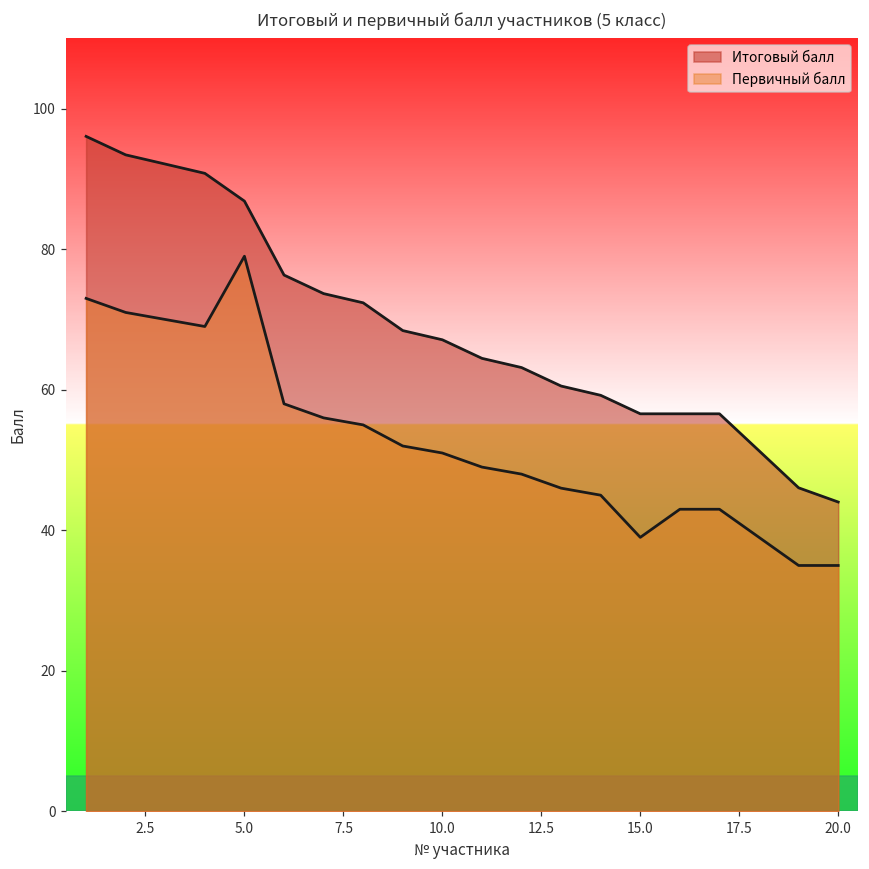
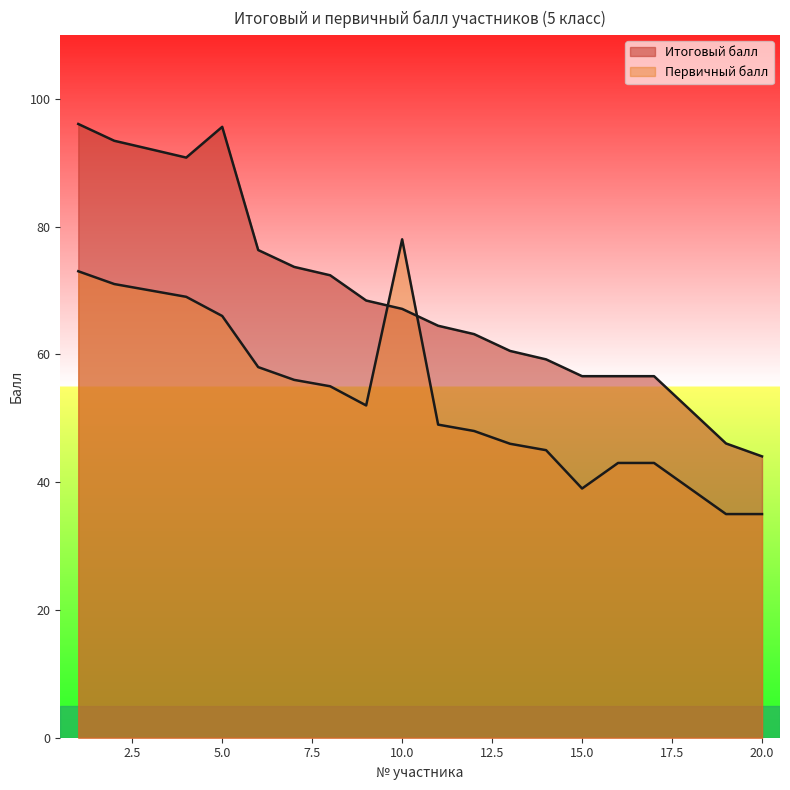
Итоговый балл, 5.0: 87 -> 96
Первичный балл, 5.0: 79 -> 66
Первичный балл, 10.0: 51 -> 78
